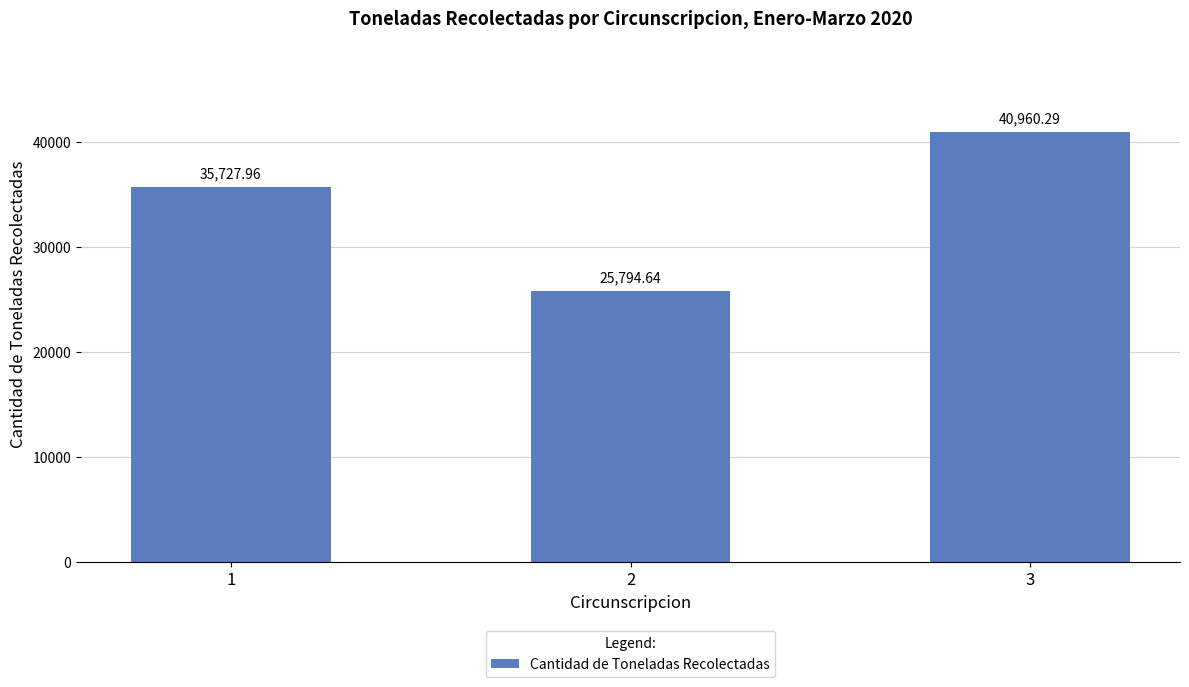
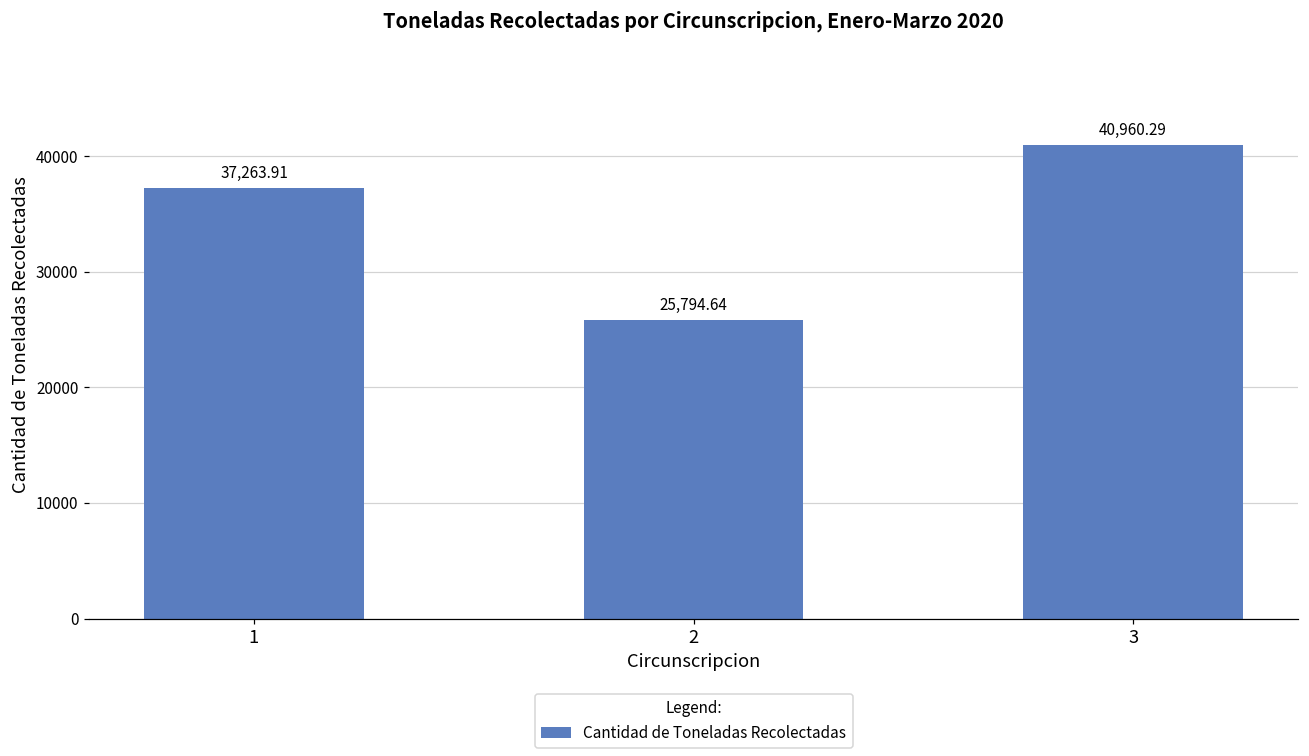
1: 35,727.96 -> 37,263.91
